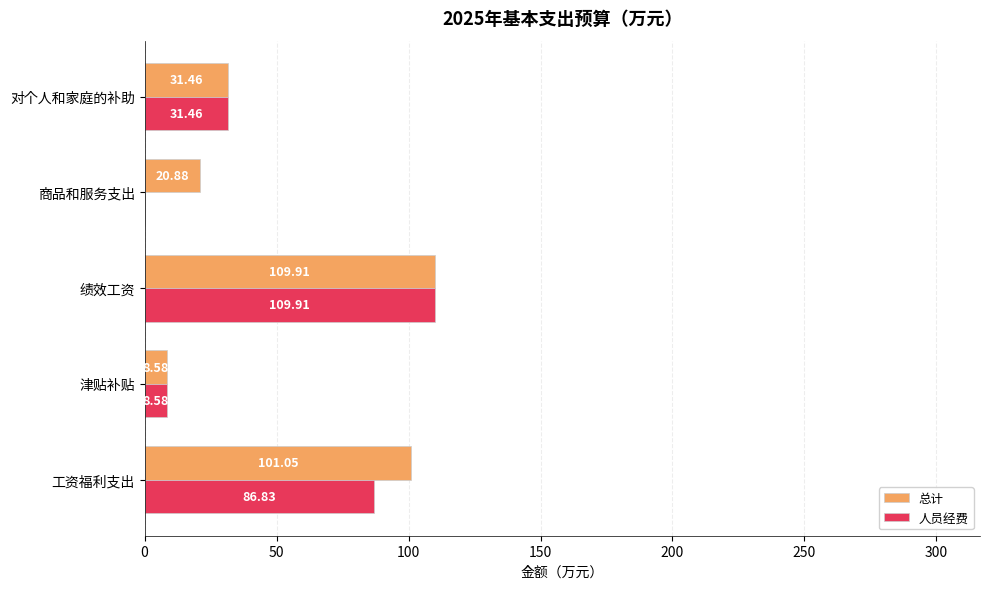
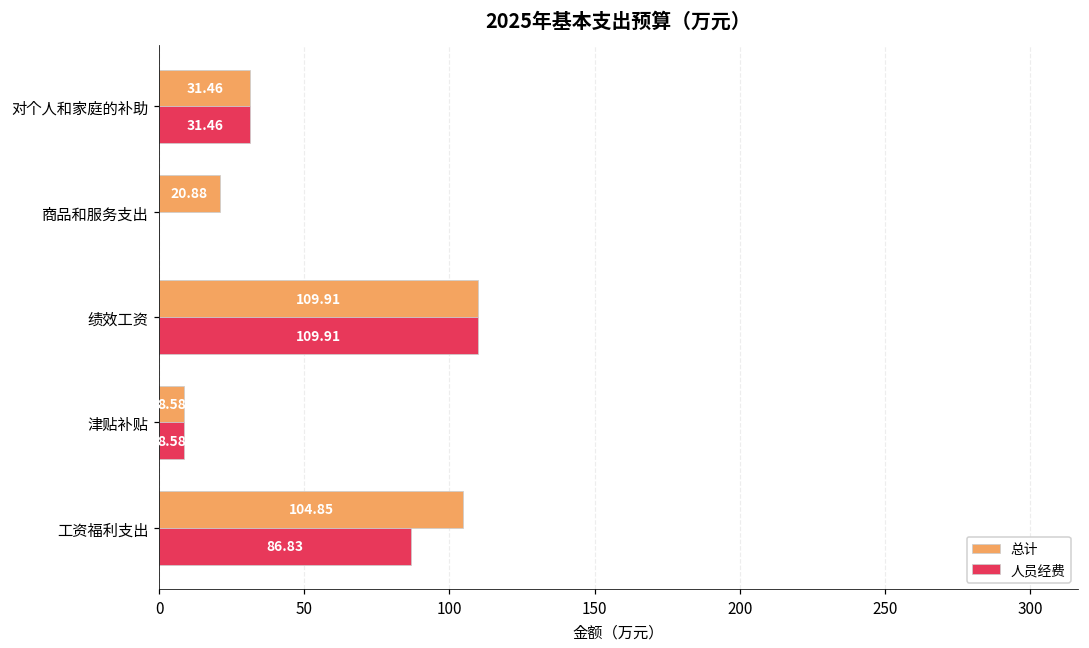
总计, 工资福利支出: 101.05 -> 104.85
